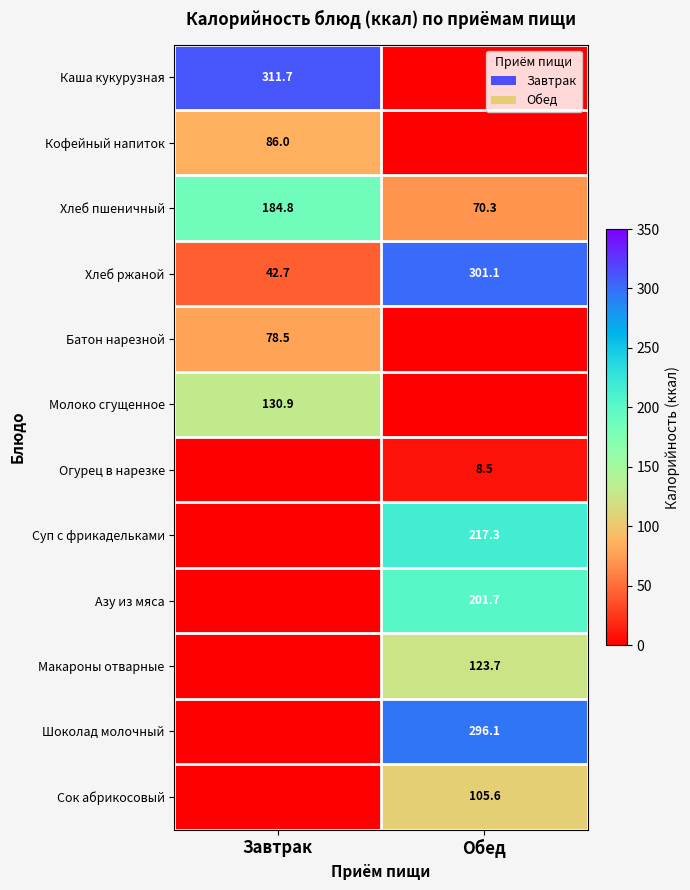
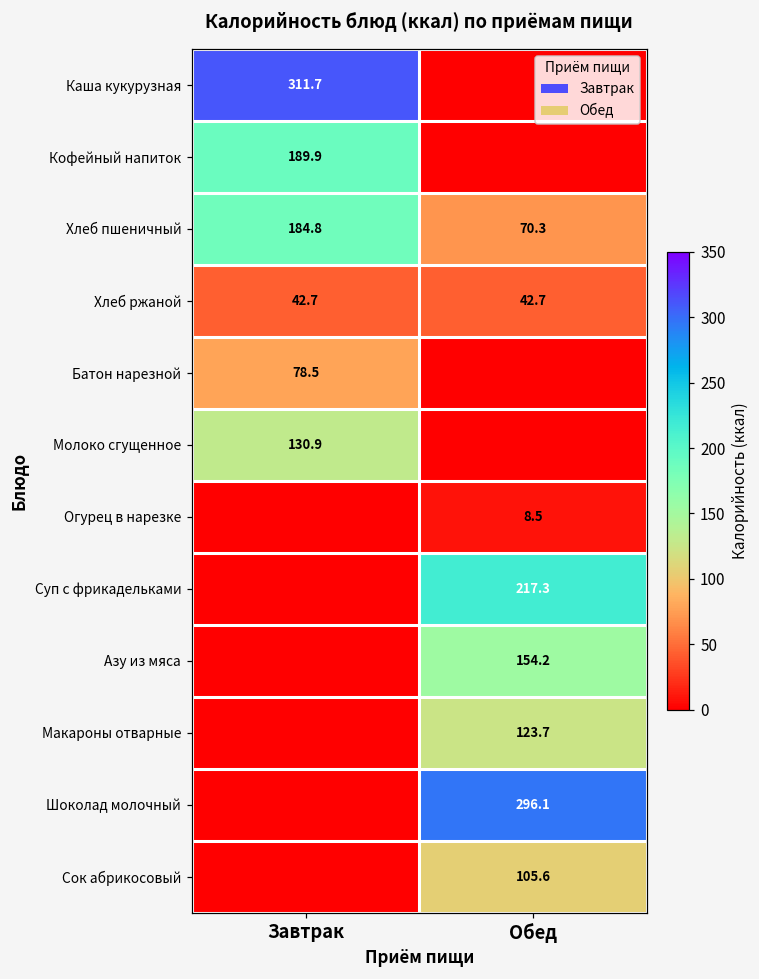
Кофейный напиток, Завтрак: 86.0 -> 189.9
Хлеб ржаной, Обед: 301.1 -> 42.7
Азу из мяса, Обед: 201.7 -> 154.2
